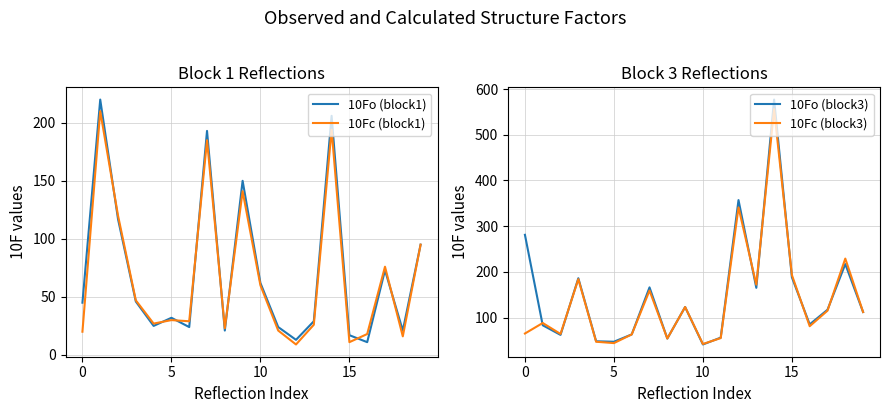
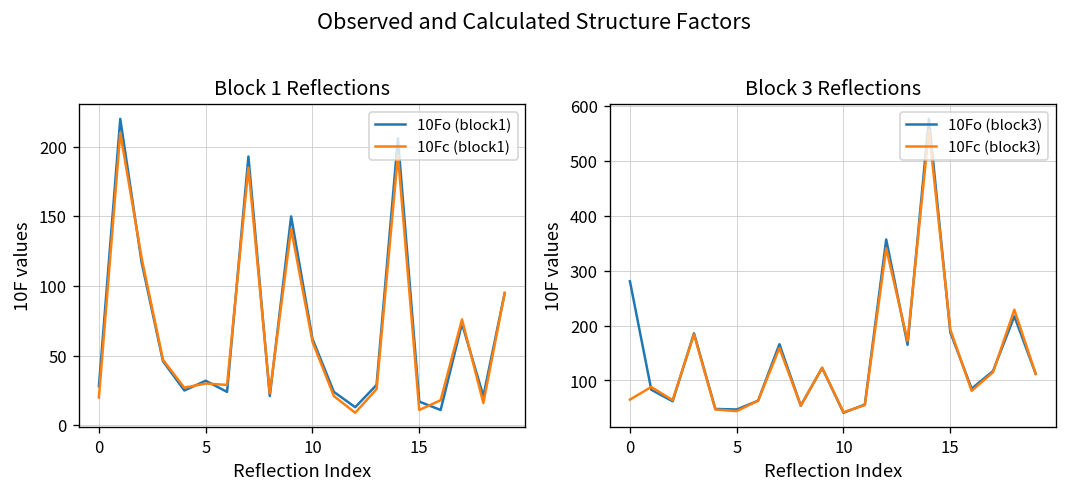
Block 1 Reflections, 10Fo (block1), 0: 45 -> 28
